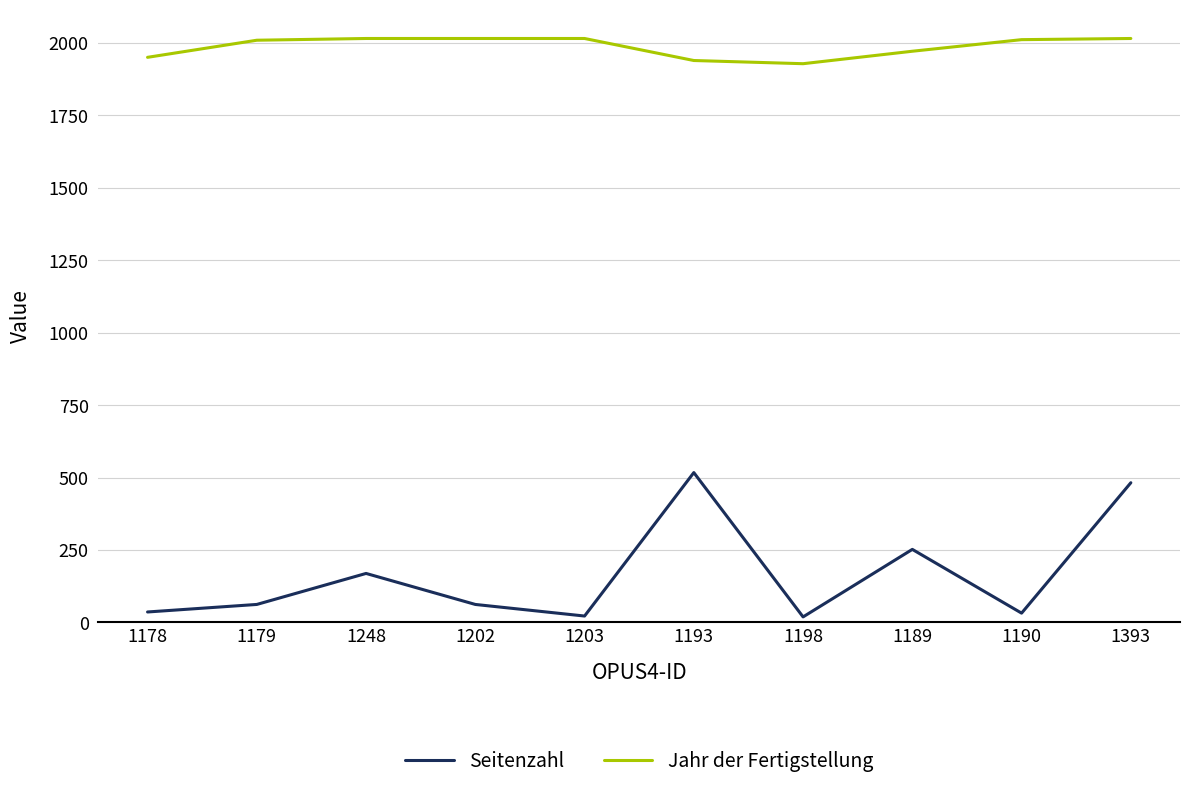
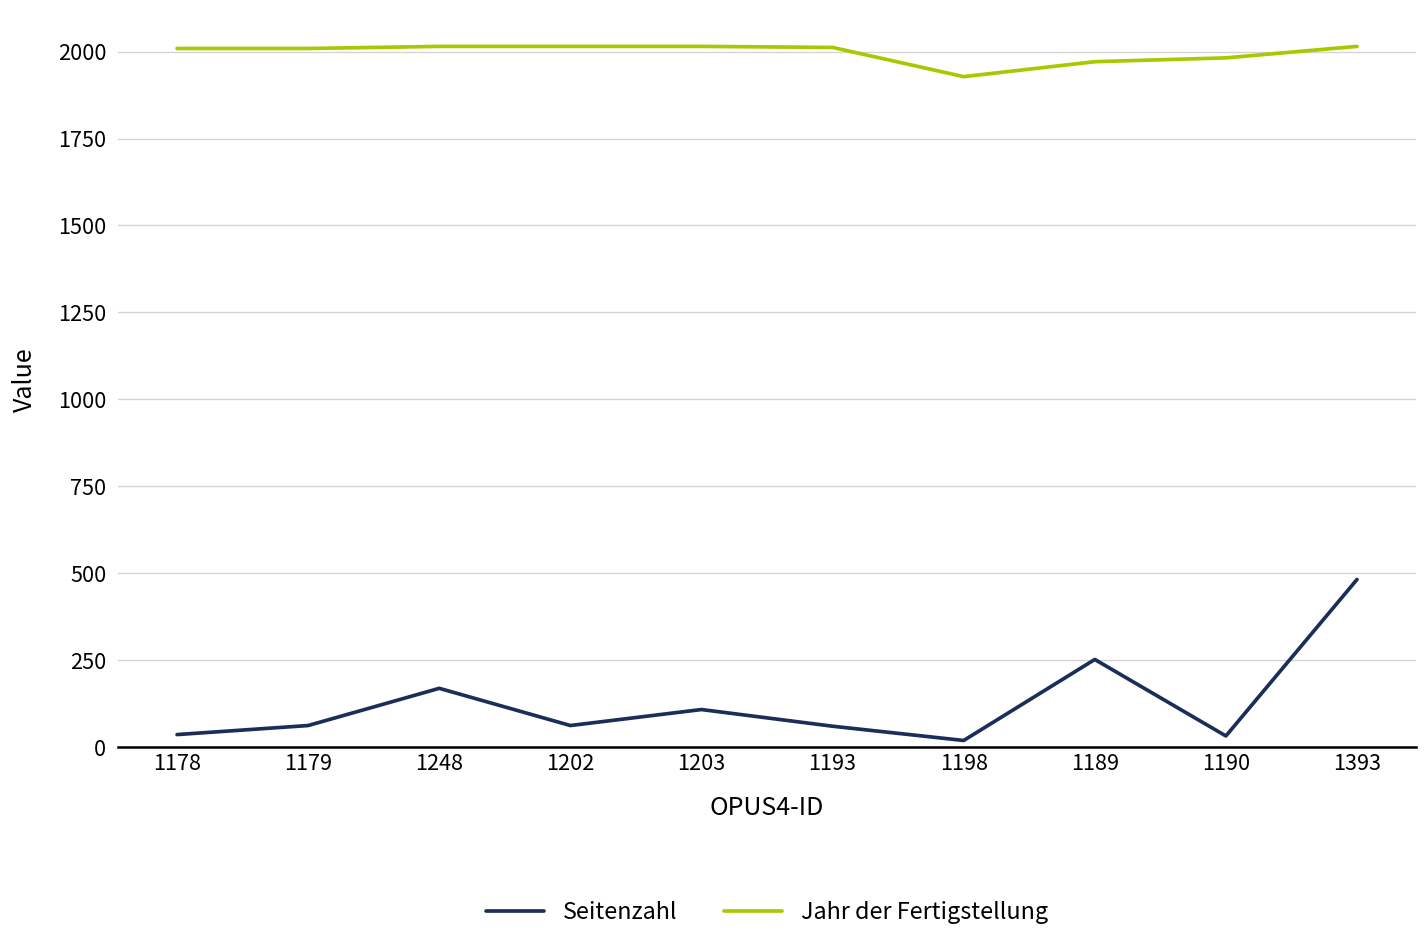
Jahr der Fertigstellung, 1178: 1950 -> 2010
Seitenzahl, 1203: 20 -> 110
Seitenzahl, 1193: 520 -> 60
Jahr der Fertigstellung, 1193: 1940 -> 2010
Jahr der Fertigstellung, 1190: 2010 -> 1980
